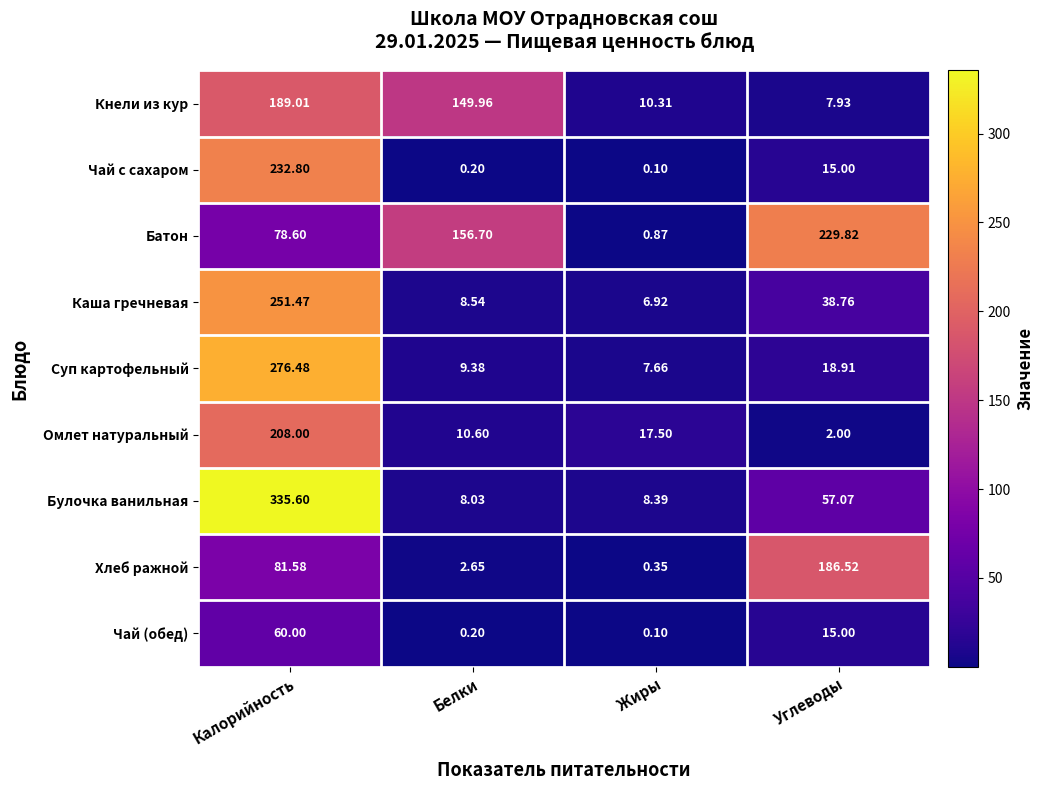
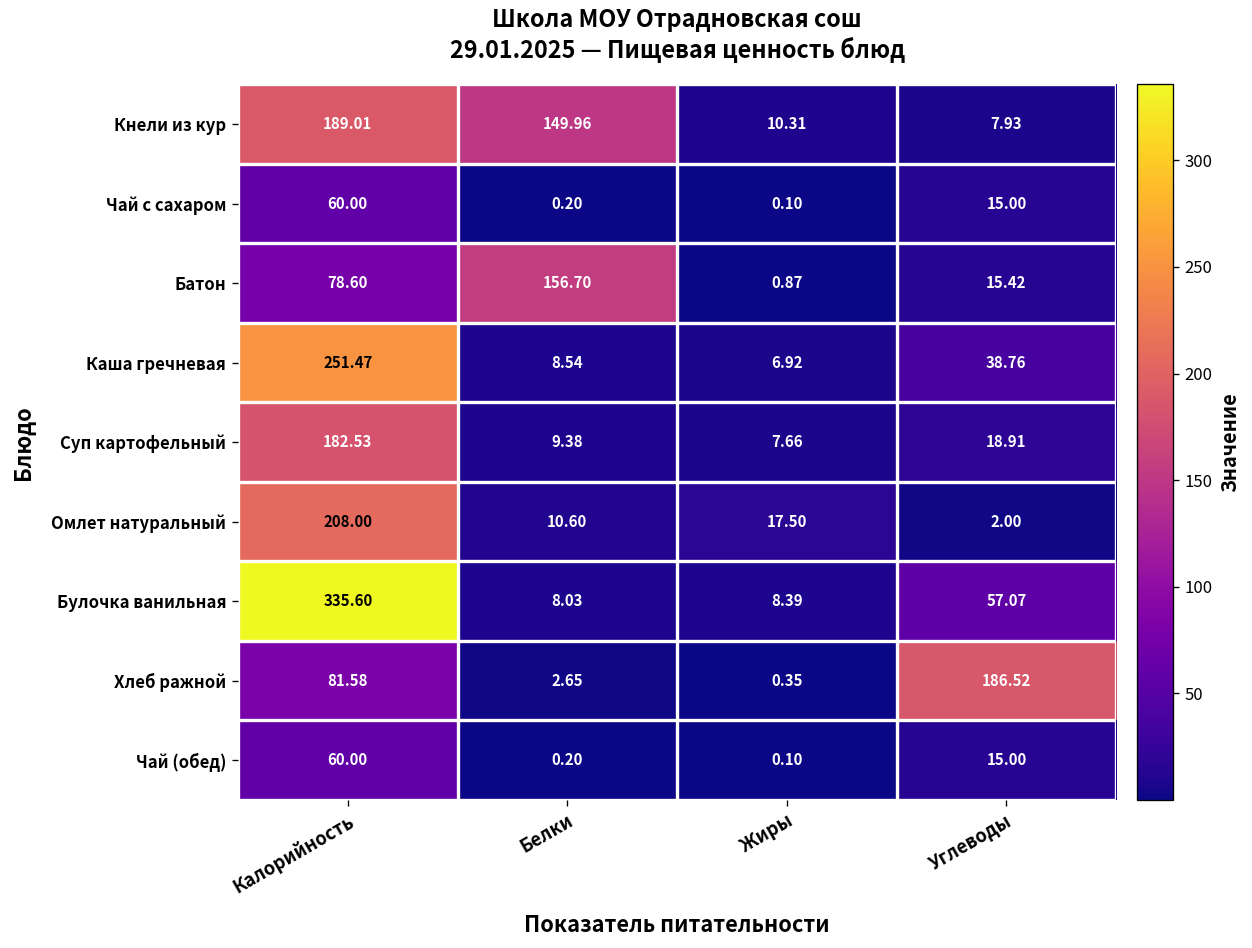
Чай с сахаром, Калорийность: 232.80 -> 60.00
Батон, Углеводы: 229.82 -> 15.42
Суп картофельный, Калорийность: 276.48 -> 182.53
